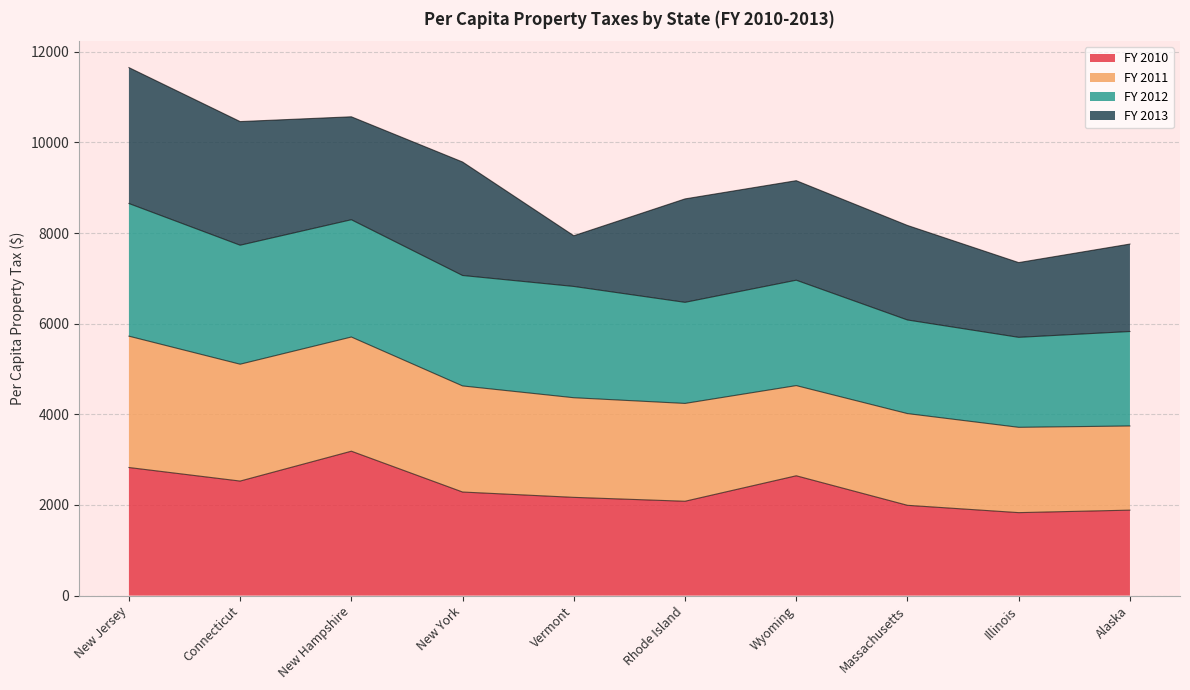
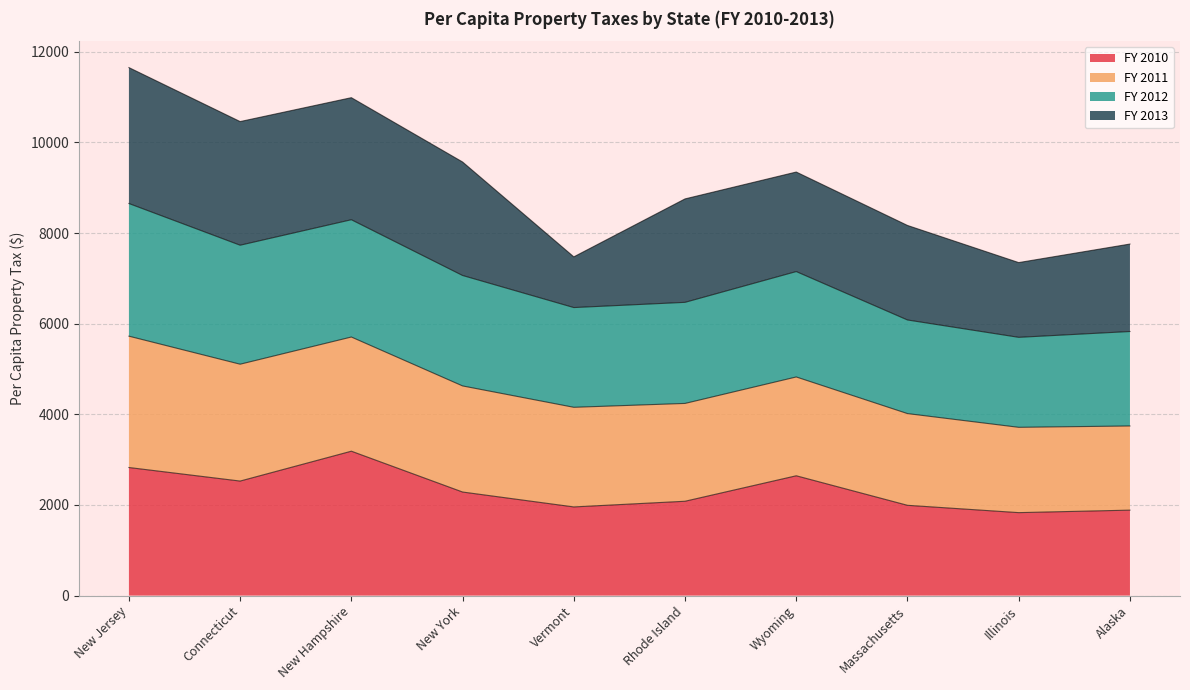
FY 2013, New Hampshire: 2300 -> 2700
FY 2010, Vermont: 2200 -> 2000
FY 2012, Vermont: 2500 -> 2200
FY 2011, Wyoming: 2000 -> 2200
